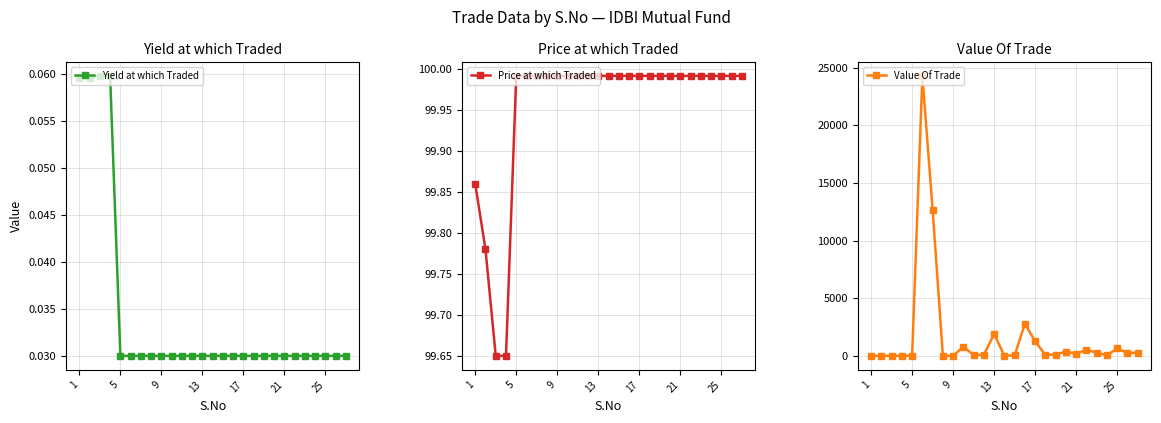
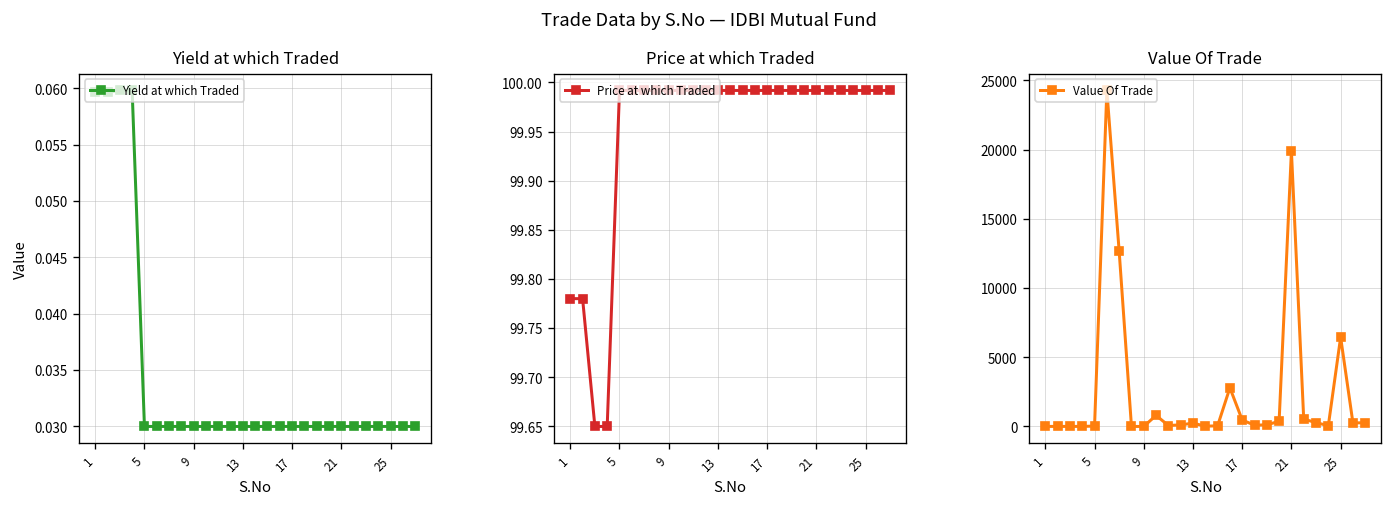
Price at which Traded, 1: 99.86 -> 99.78
Value Of Trade, 13: 1900 -> 200
Value Of Trade, 17: 1200 -> 500
Value Of Trade, 21: 200 -> 19900
Value Of Trade, 25: 600 -> 6400
